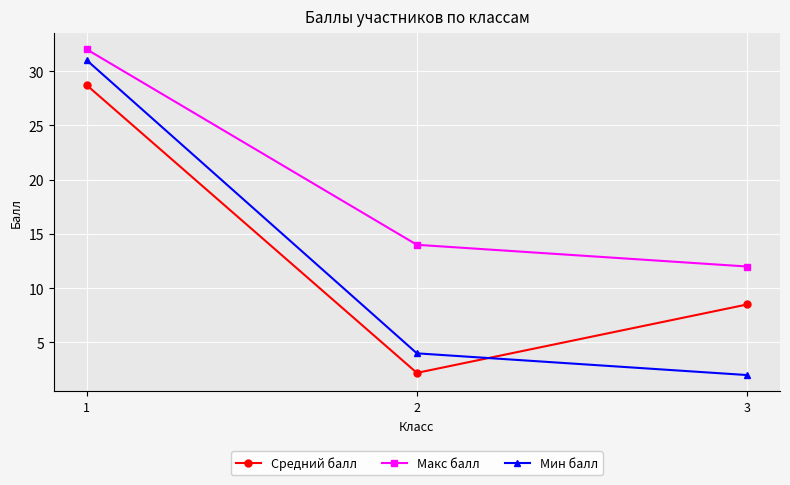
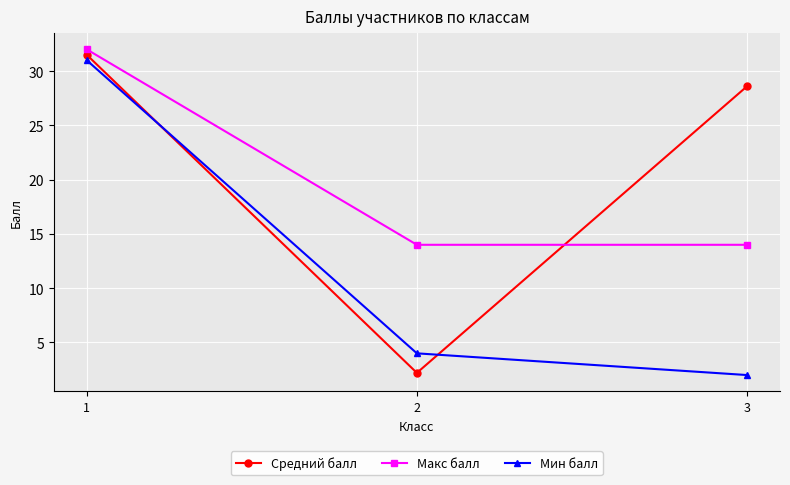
Средний балл, 1: 28.7 -> 31.5
Средний балл, 3: 8.5 -> 28.6
Макс балл, 3: 12 -> 14
